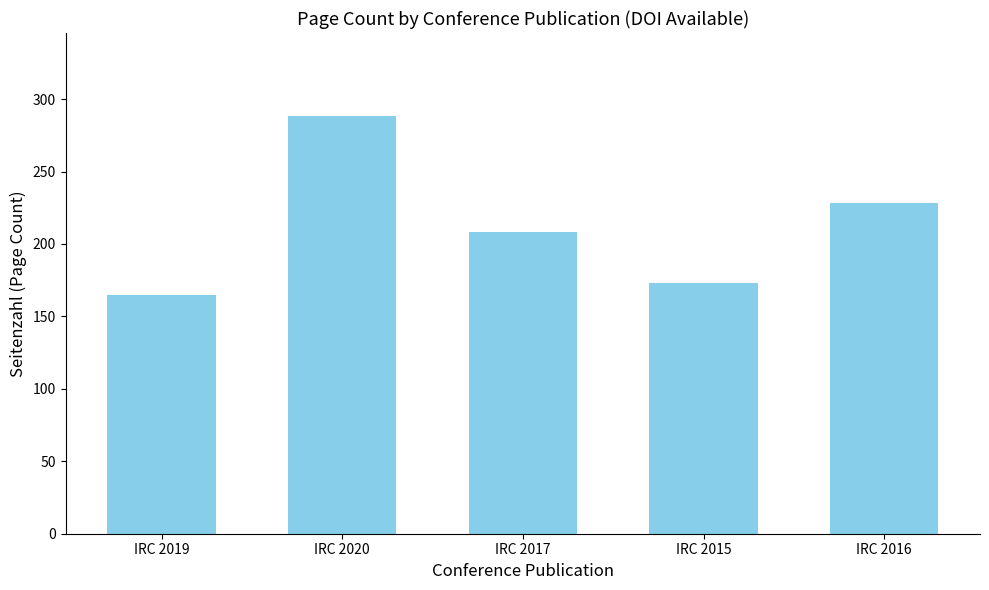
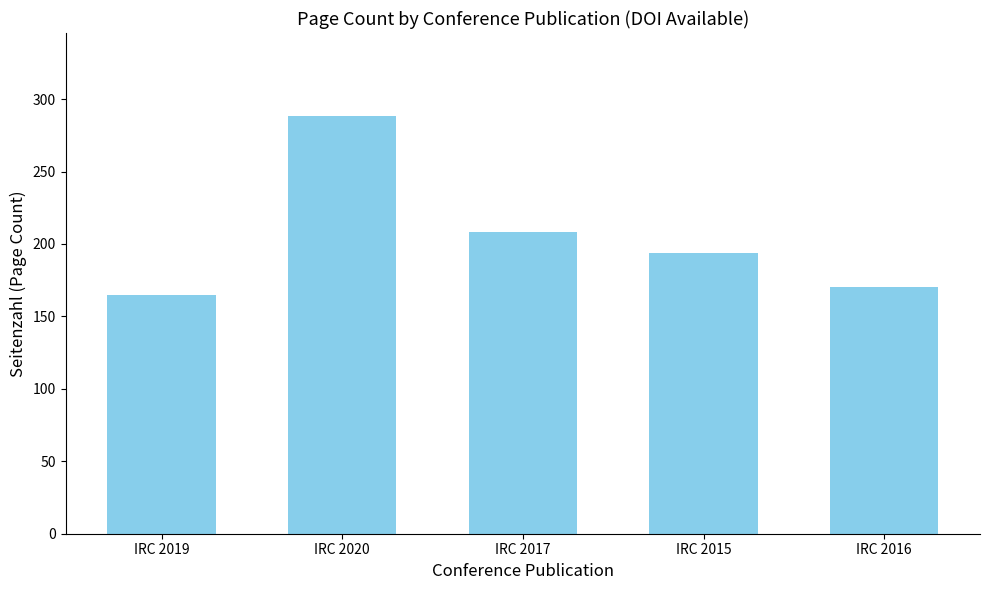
IRC 2015: 173 -> 194
IRC 2016: 228 -> 170
